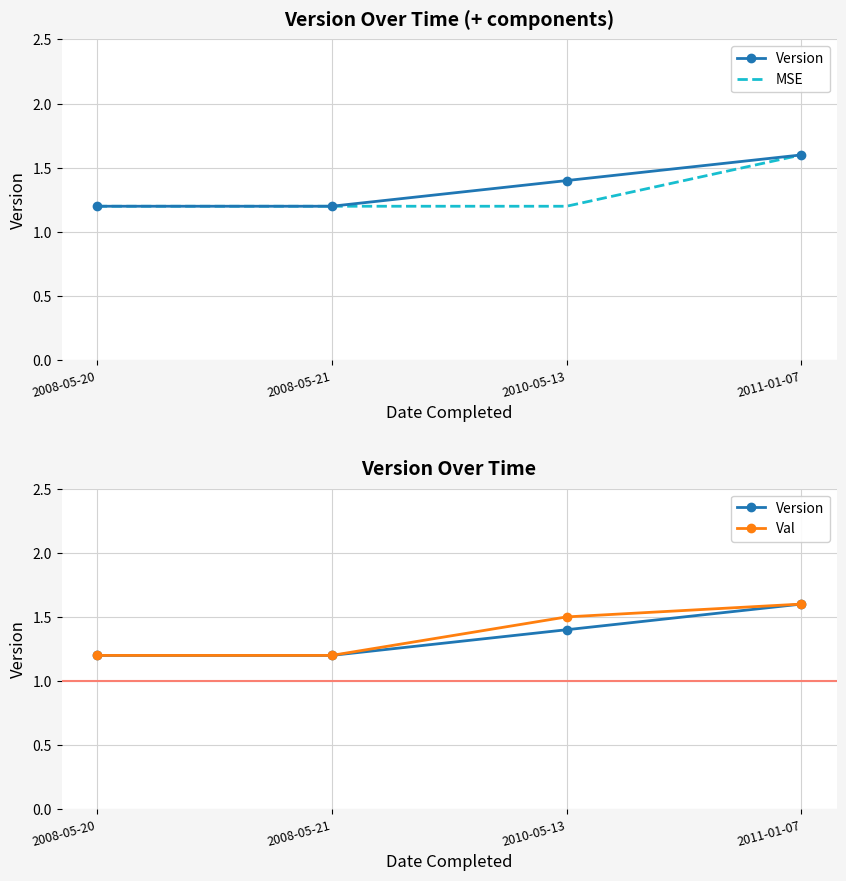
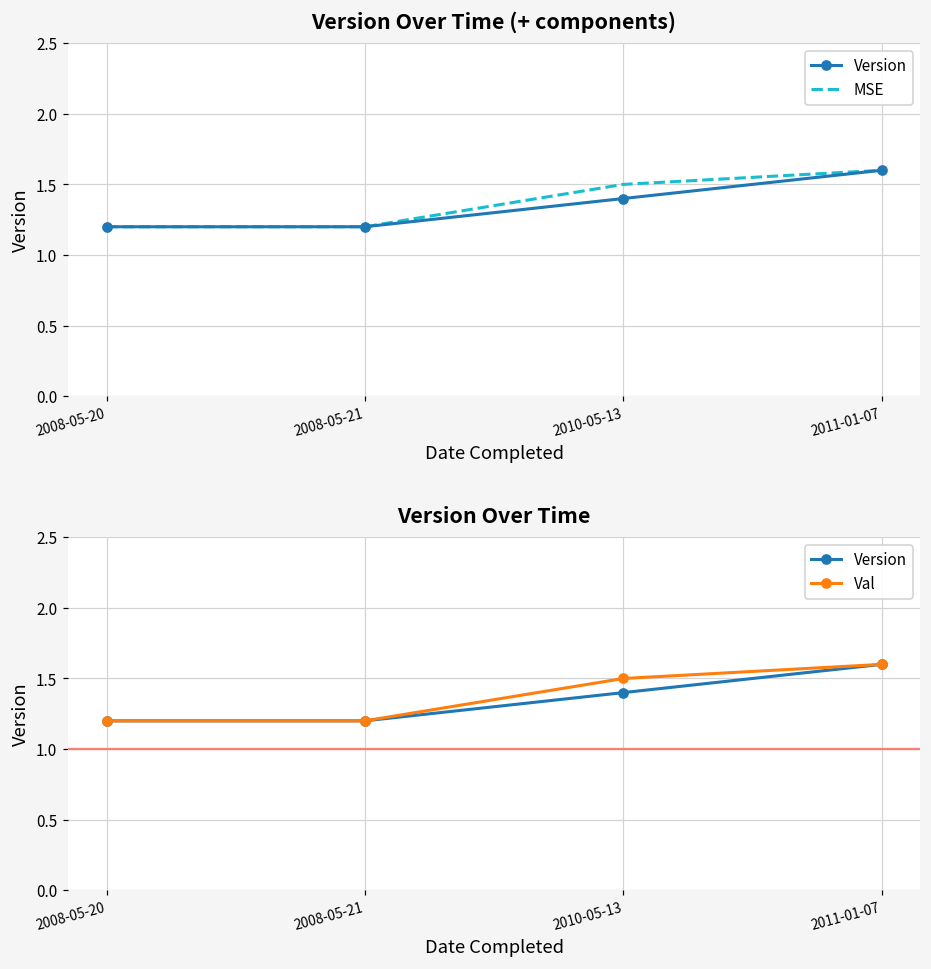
Version Over Time (+ components), MSE, 2010-05-13: 1.2 -> 1.5
